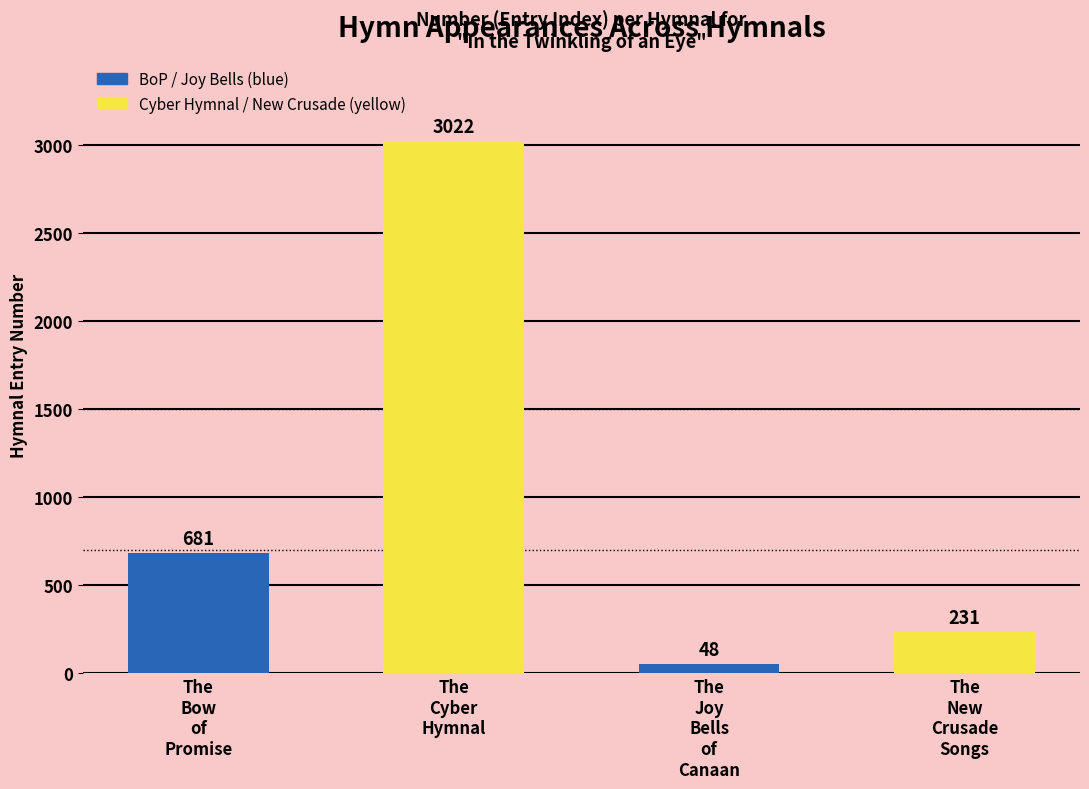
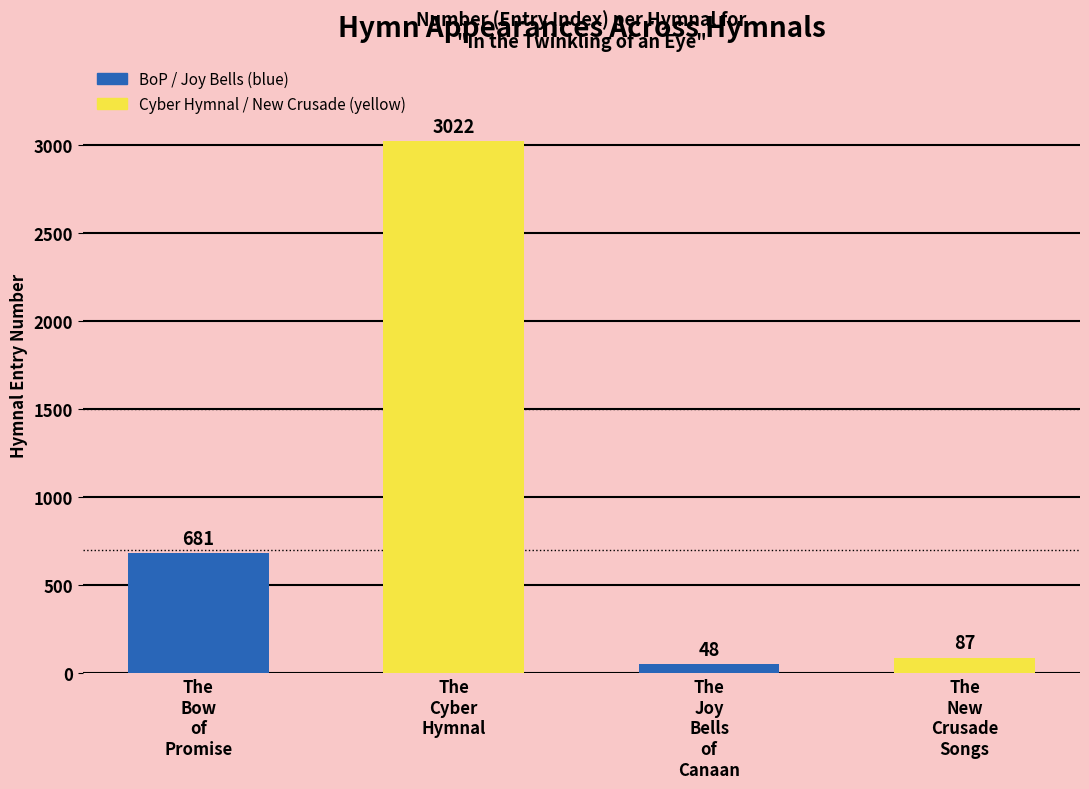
The New Crusade Songs: 231 -> 87
